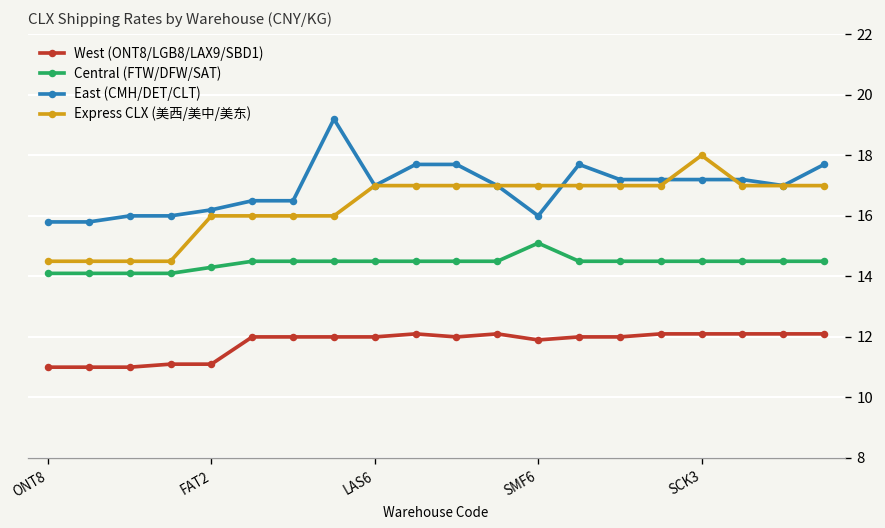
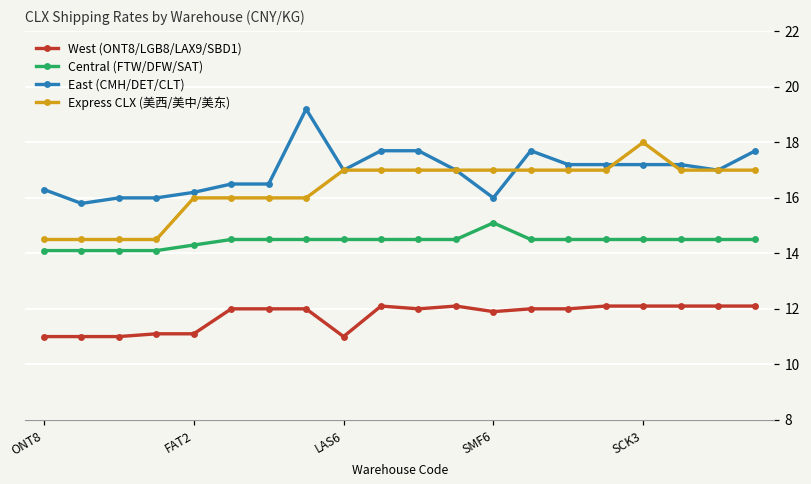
East (CMH/DET/CLT), ONT8: 15.8 -> 16.3
West (ONT8/LGB8/LAX9/SBD1), LAS6: 12 -> 11
